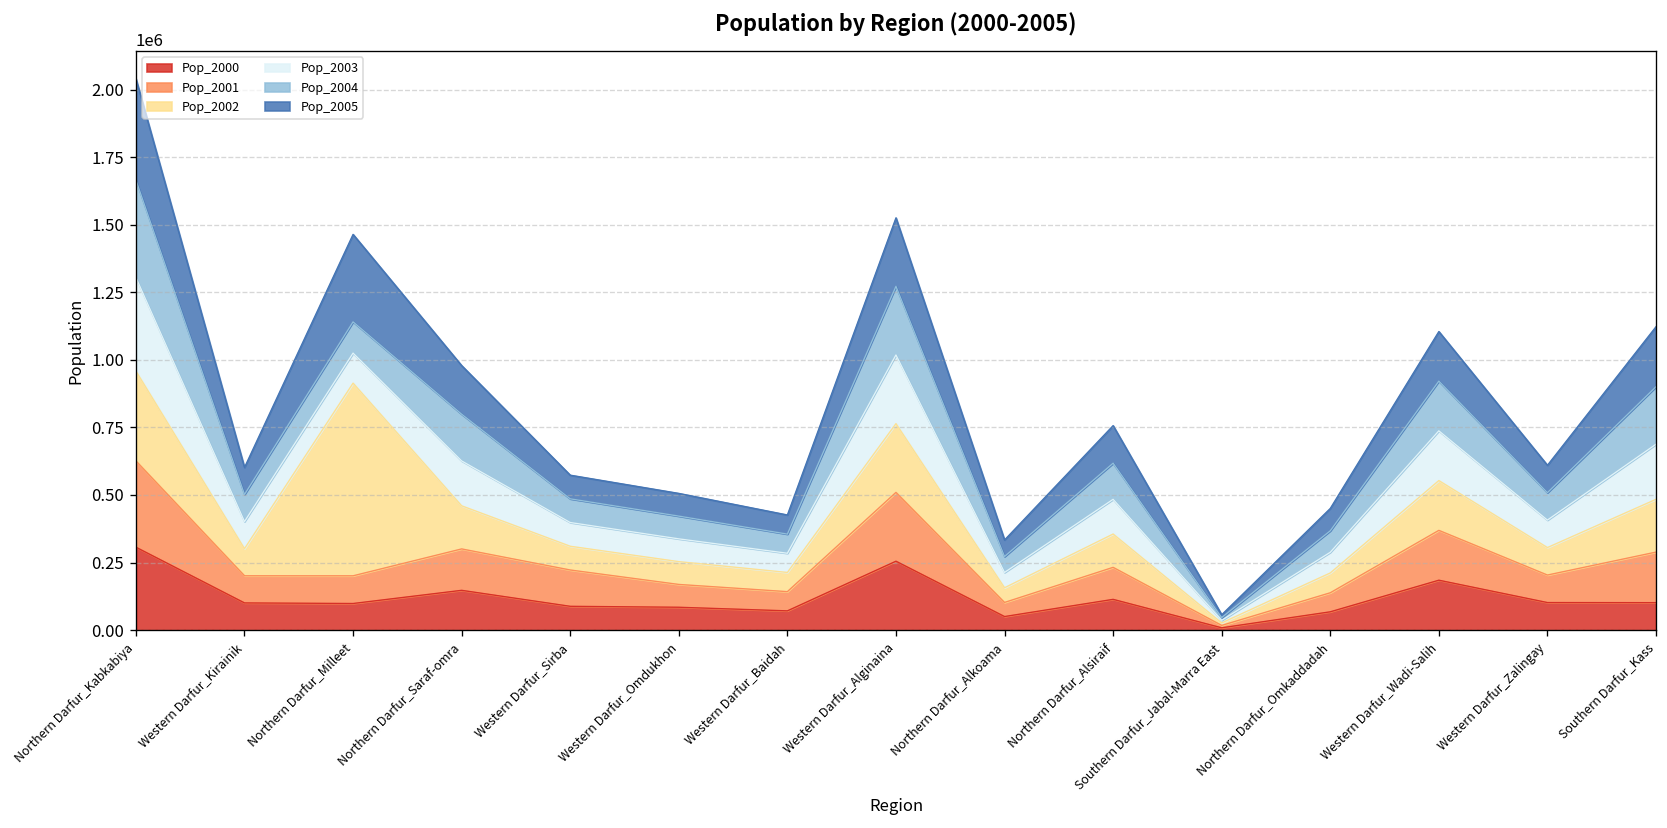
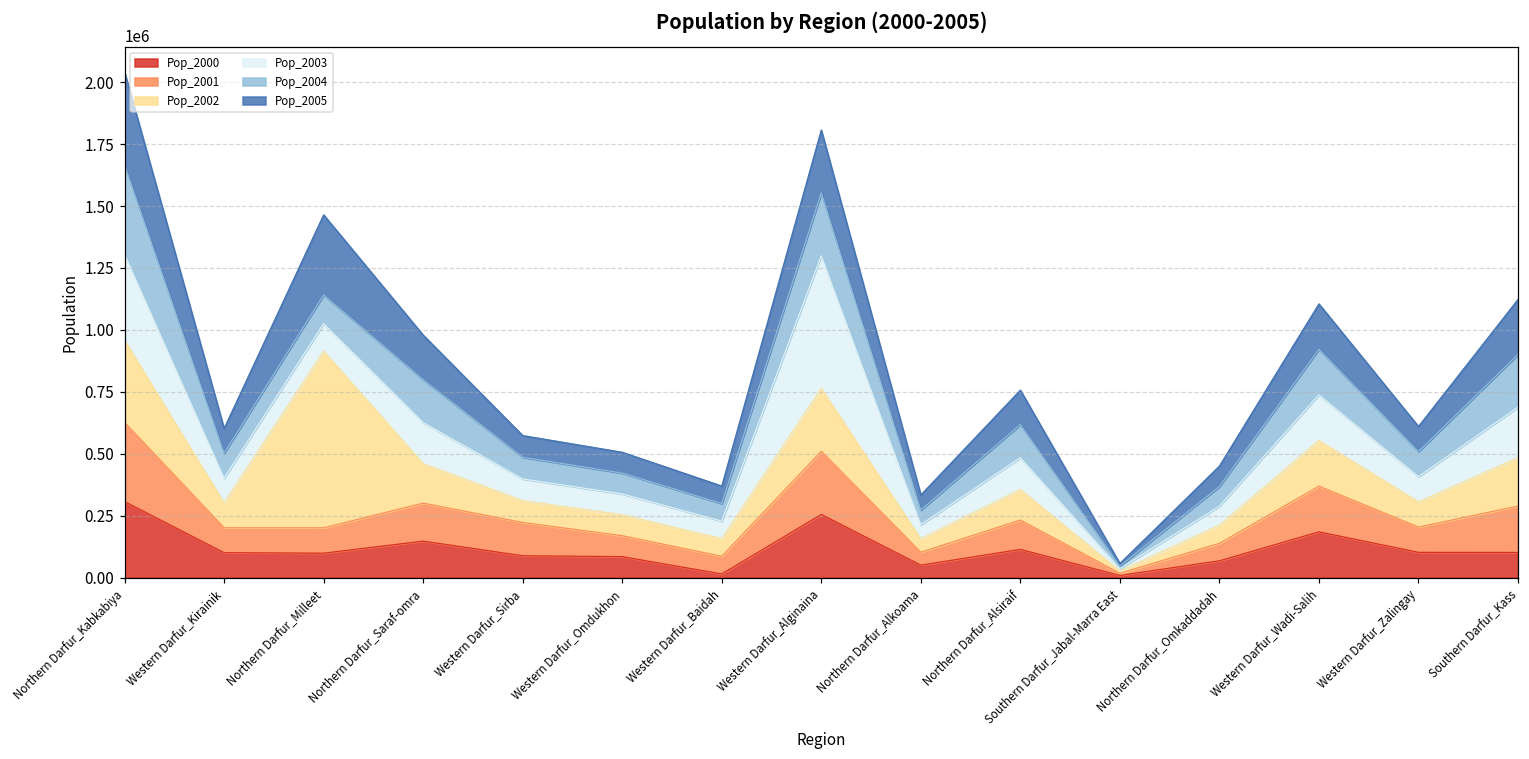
Pop_2000, Western Darfur_Baidah: 70000 -> 10000
Pop_2003, Western Darfur_Alginaina: 250000 -> 540000
